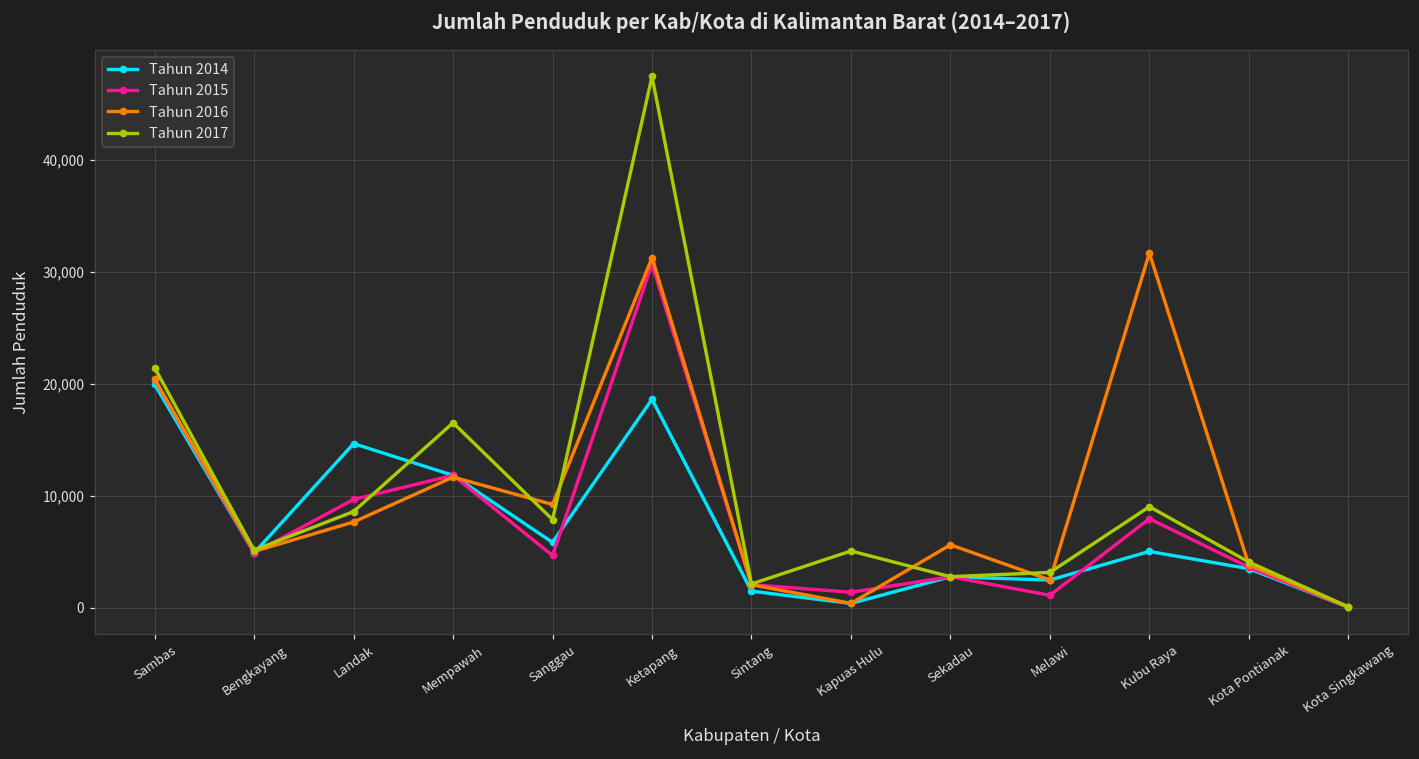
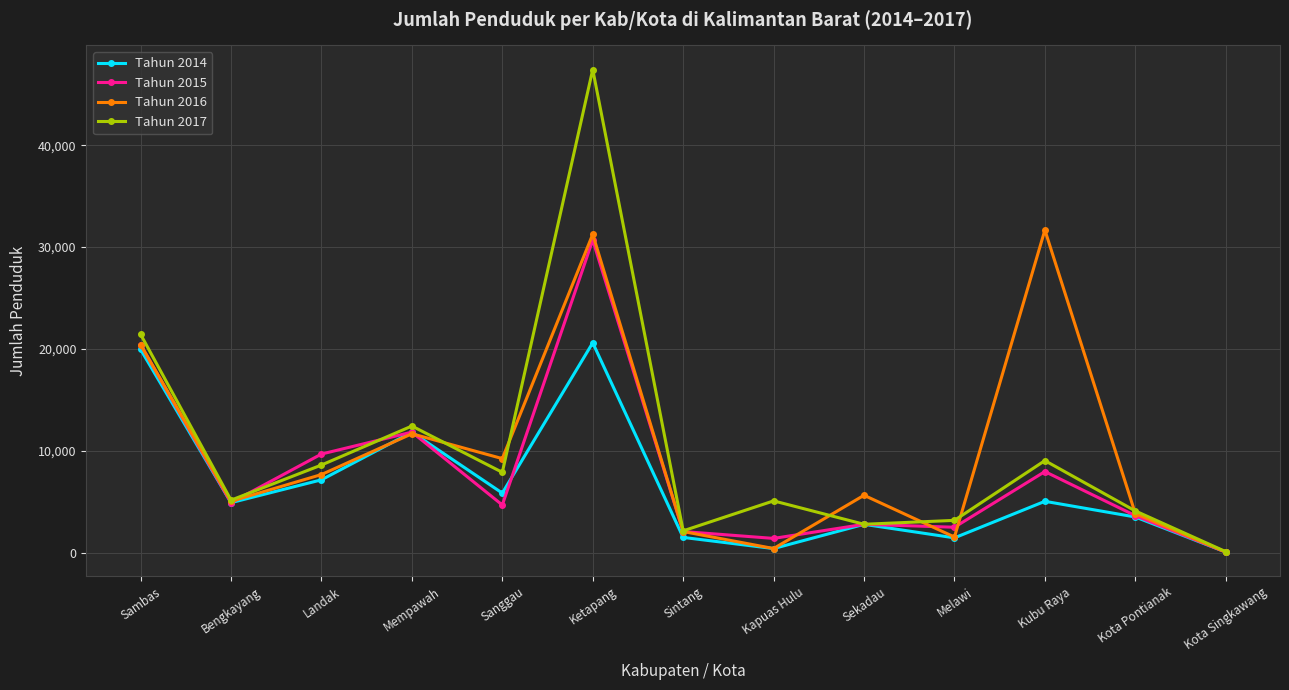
Tahun 2014, Landak: 14,700 -> 7,100
Tahun 2017, Mempawah: 16,500 -> 12,400
Tahun 2014, Ketapang: 18,600 -> 20,600
Tahun 2014, Melawi: 2,500 -> 1,500
Tahun 2015, Melawi: 1,100 -> 2,500
Tahun 2016, Melawi: 2,500 -> 1,500
